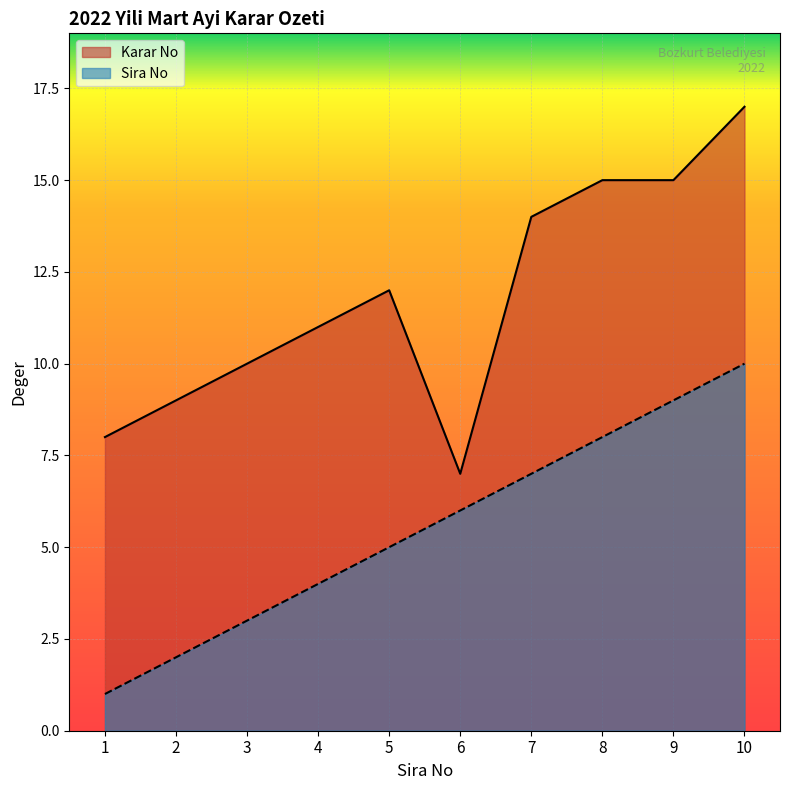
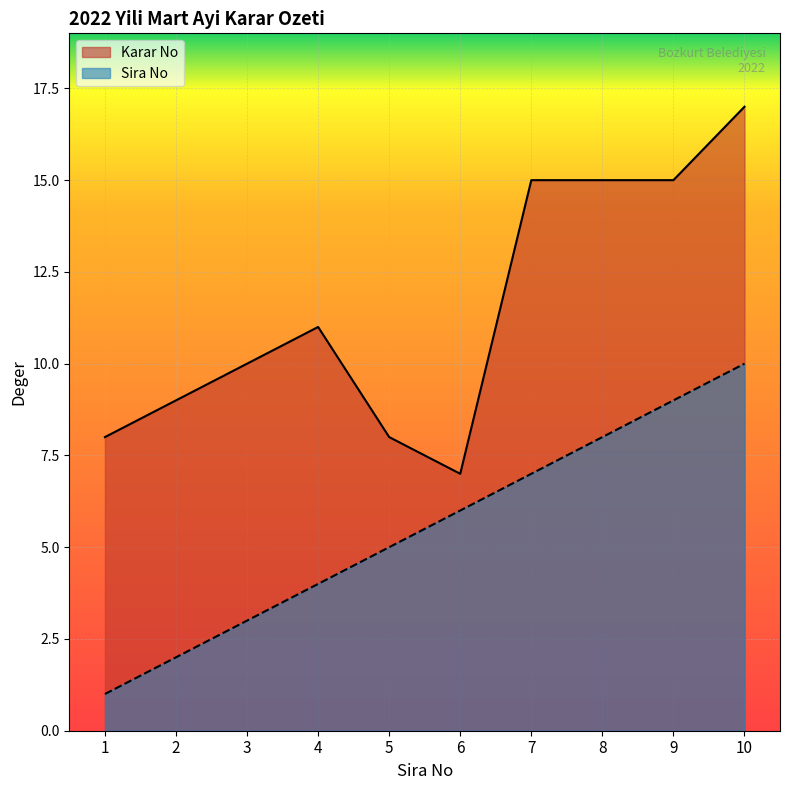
Karar No, 5: 12 -> 8
Karar No, 7: 14 -> 15
